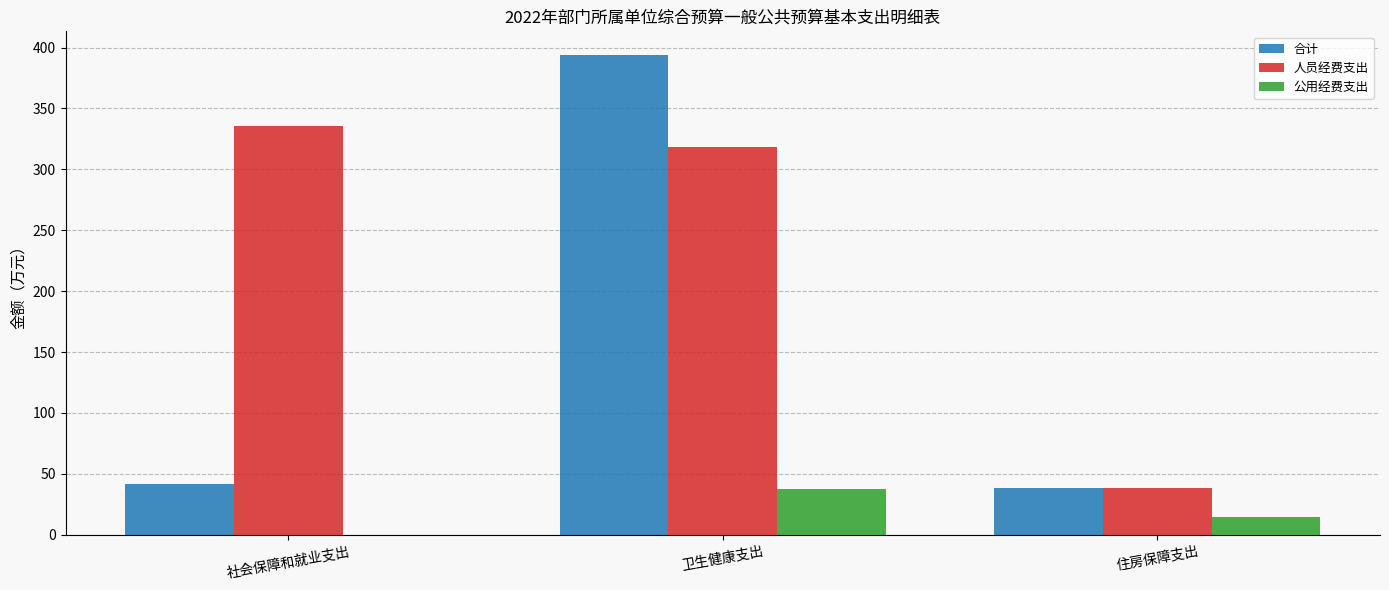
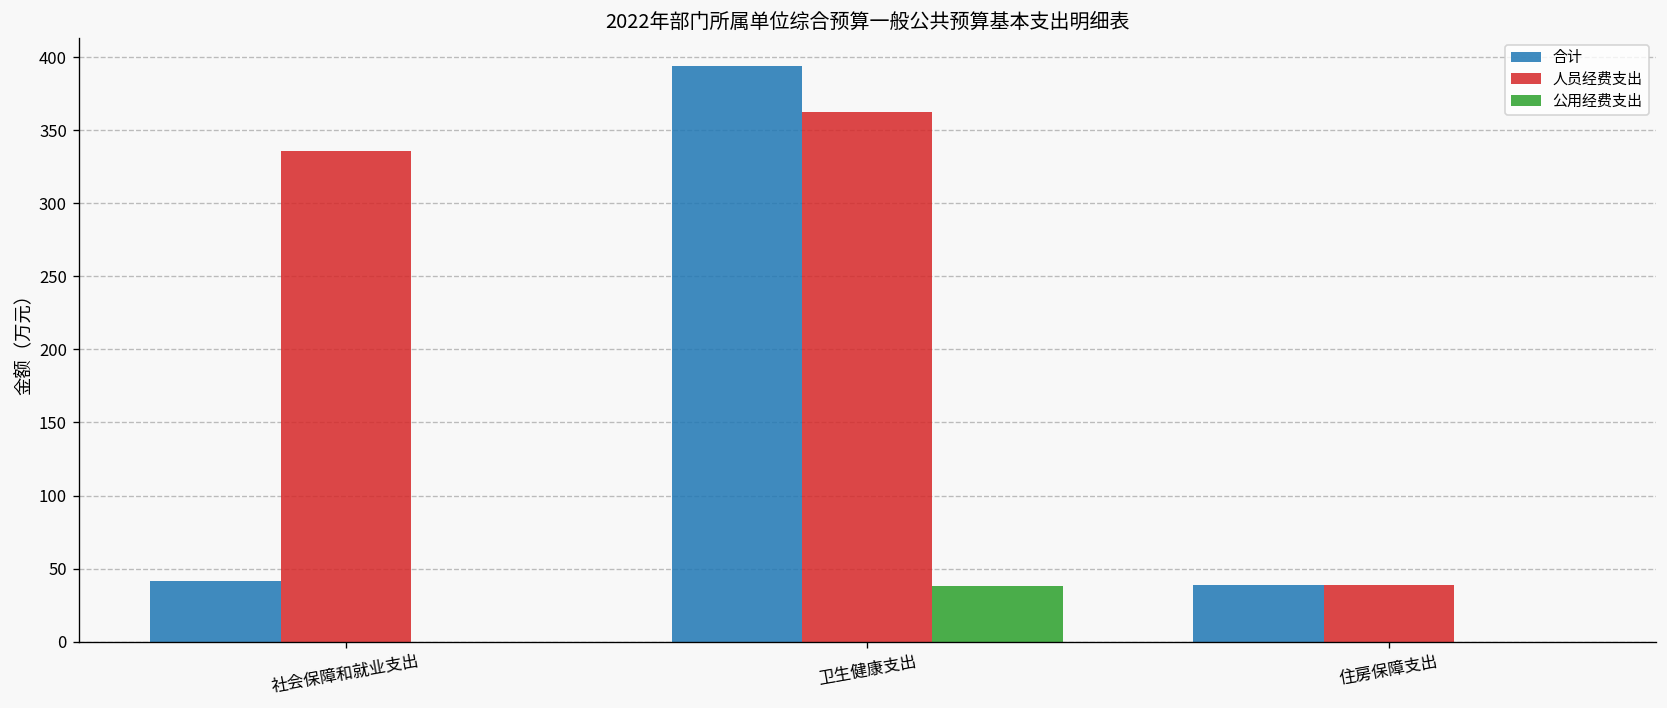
人员经费支出, 卫生健康支出: 318 -> 363
公用经费支出, 住房保障支出: 15 -> 0
